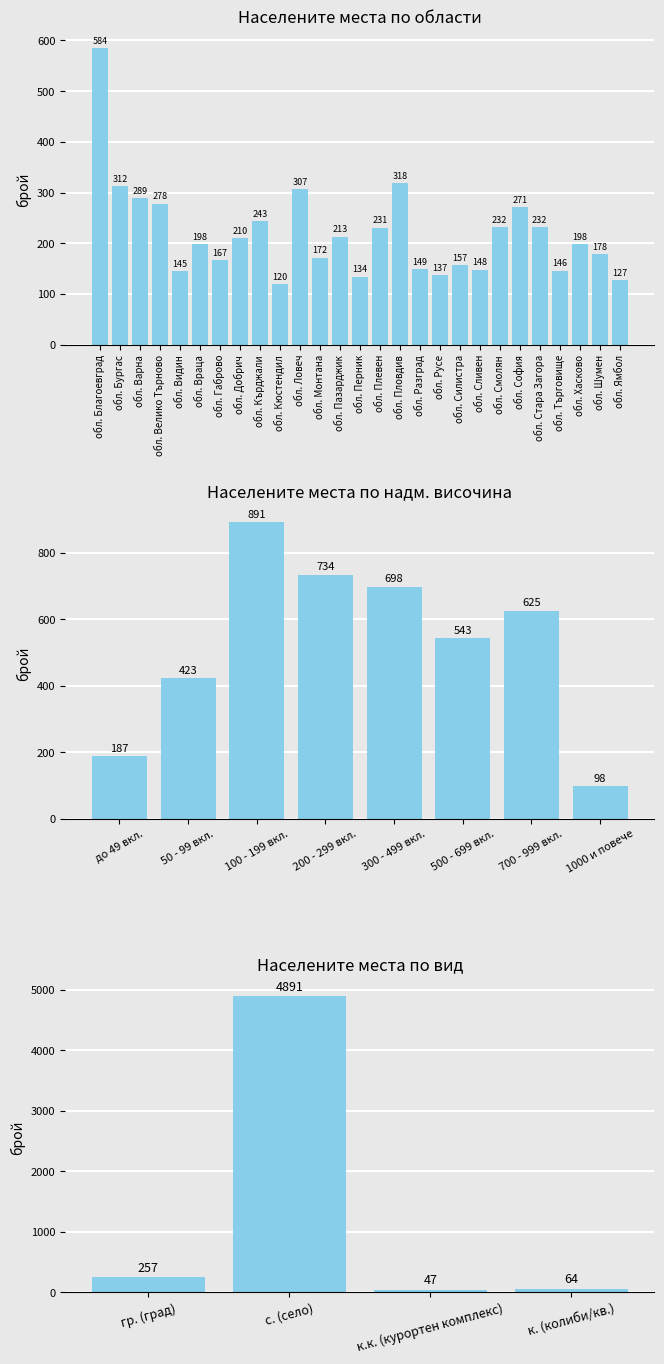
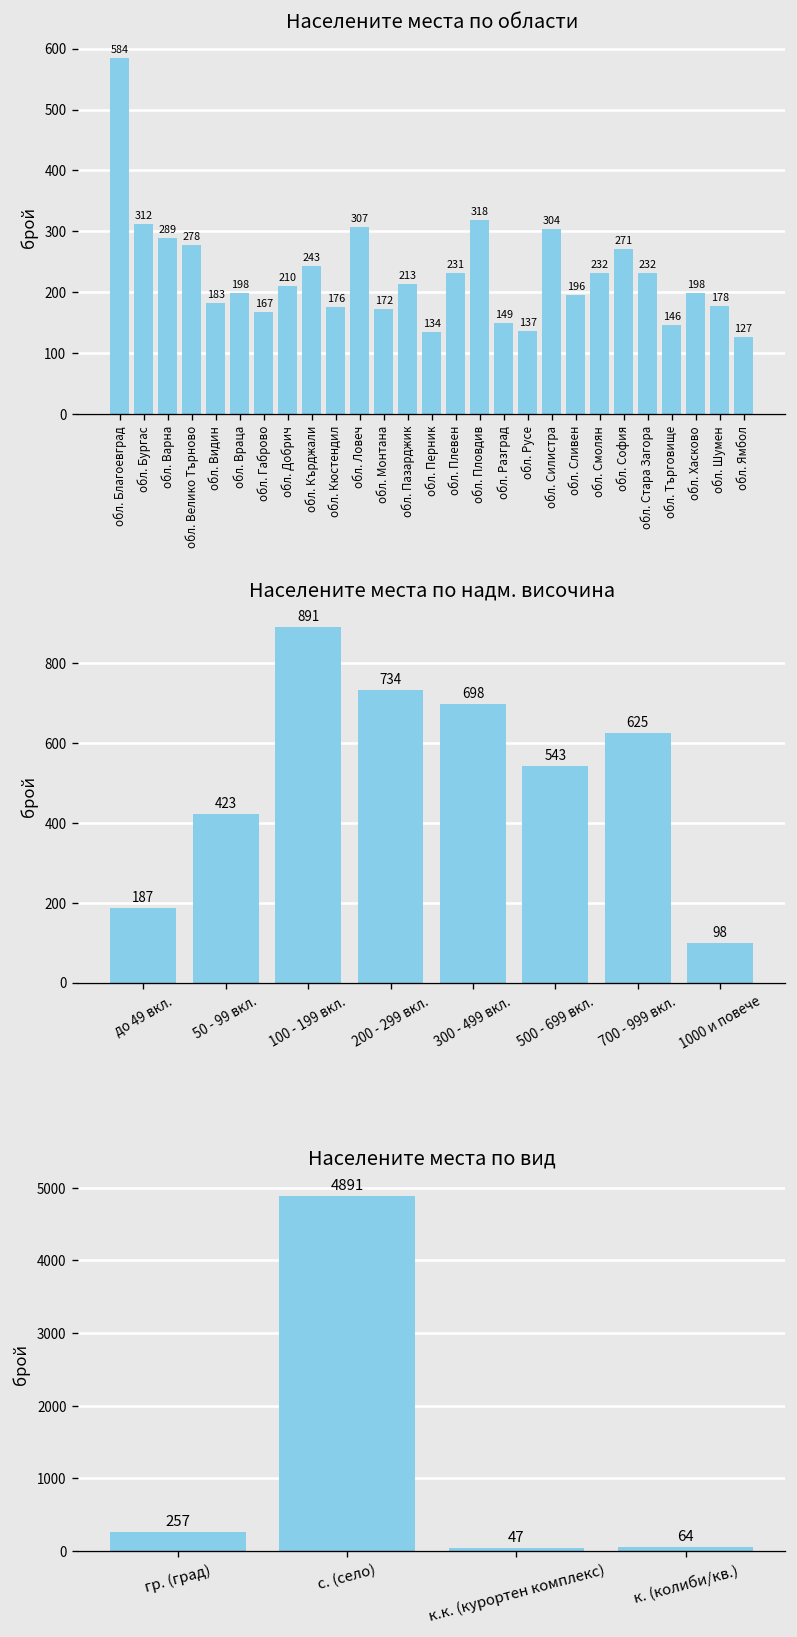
Населените места по области, обл. Видин: 145 -> 183
Населените места по области, обл. Кюстендил: 120 -> 176
Населените места по области, обл. Силистра: 157 -> 304
Населените места по области, обл. Сливен: 148 -> 196
